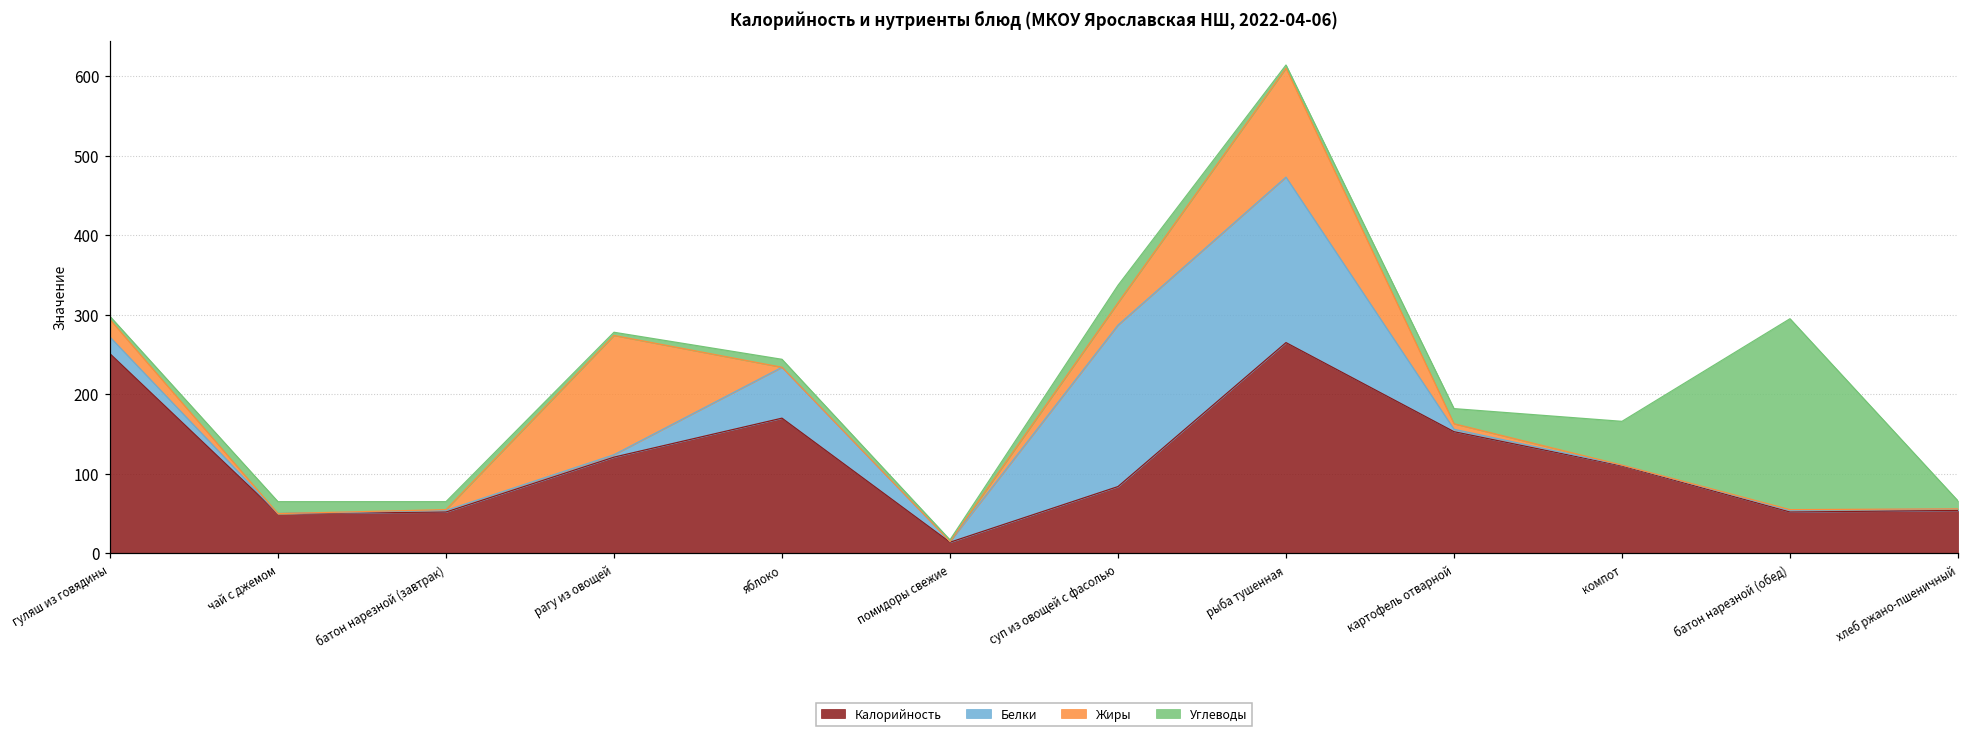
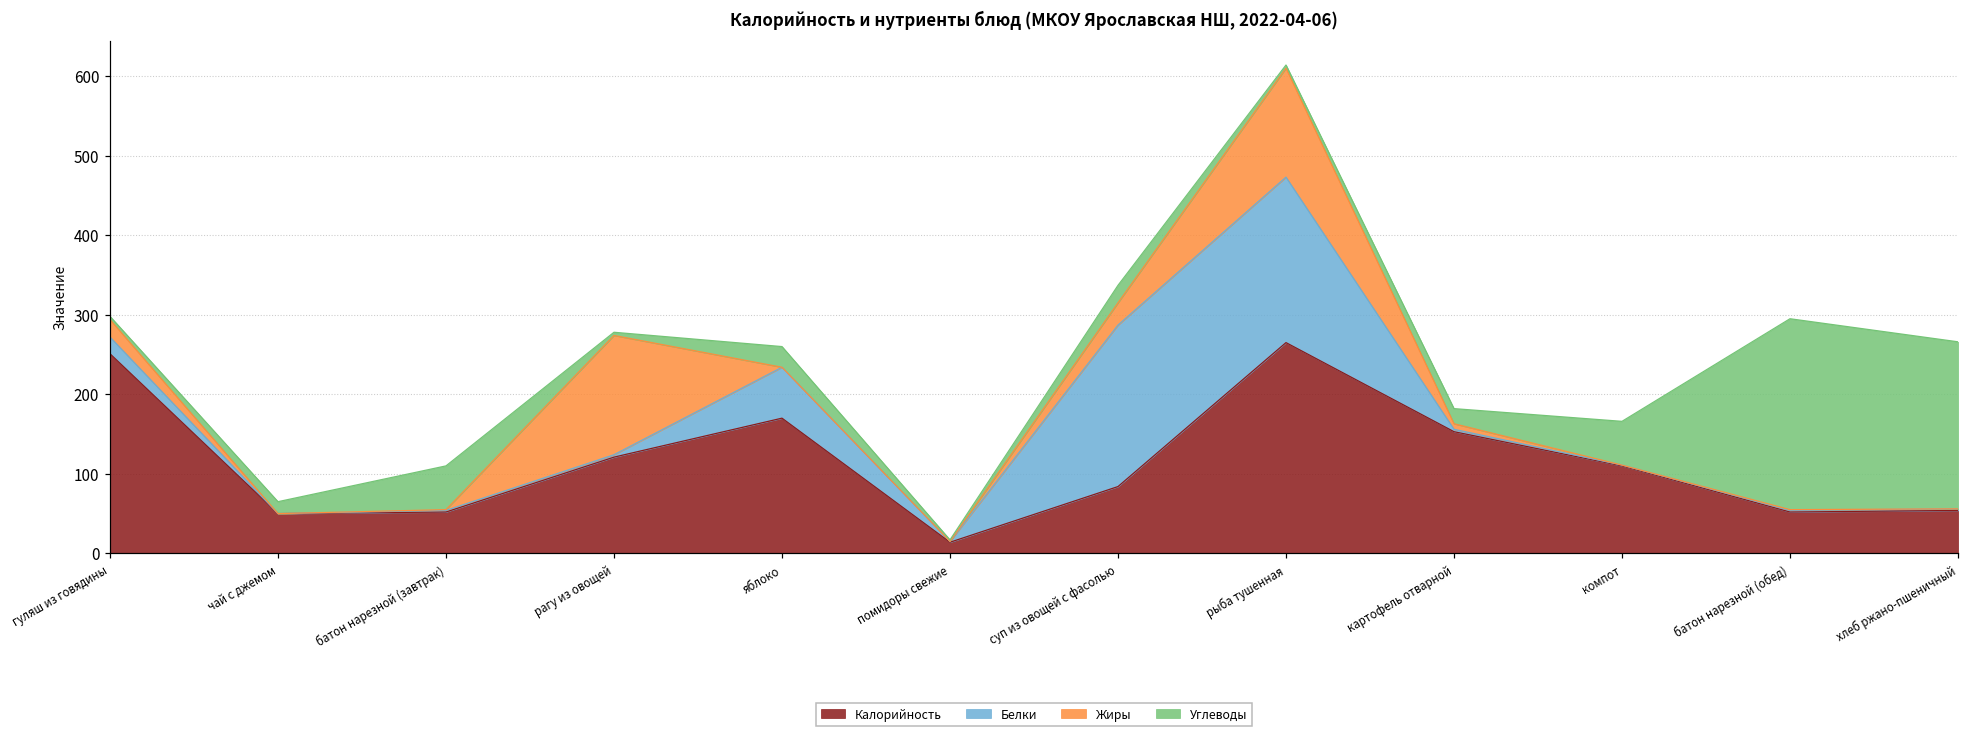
Углеводы, батон нарезной (завтрак): 10 -> 60
Углеводы, яблоко: 10 -> 30
Углеводы, хлеб ржано-пшеничный: 10 -> 210
